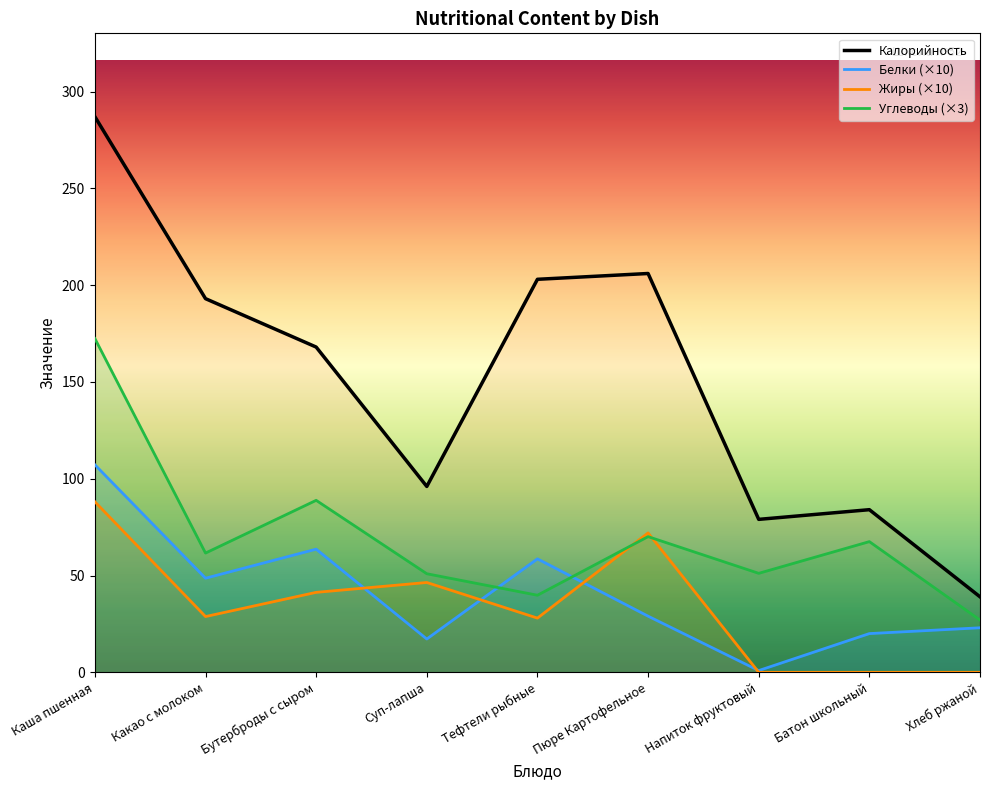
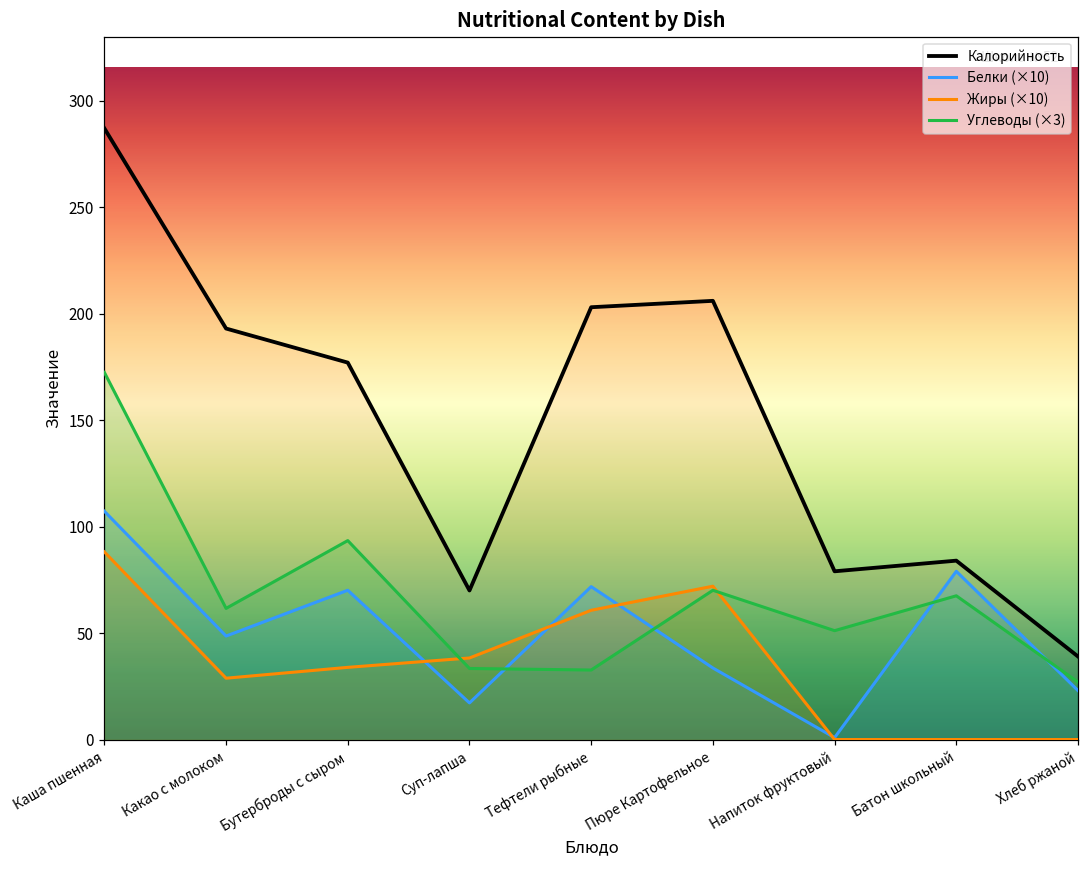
Калорийность, Бутерброды с сыром: 168 -> 177
Белки (×10), Бутерброды с сыром: 64 -> 70
Жиры (×10), Бутерброды с сыром: 41 -> 34
Углеводы (×3), Бутерброды с сыром: 89 -> 93
Калорийность, Суп-лапша: 96 -> 70
Жиры (×10), Суп-лапша: 46 -> 38
Углеводы (×3), Суп-лапша: 51 -> 33
Белки (×10), Тефтели рыбные: 59 -> 72
Жиры (×10), Тефтели рыбные: 28 -> 61
Углеводы (×3), Тефтели рыбные: 40 -> 33
Белки (×10), Пюре Картофельное: 29 -> 34
Белки (×10), Батон школьный: 20 -> 79
